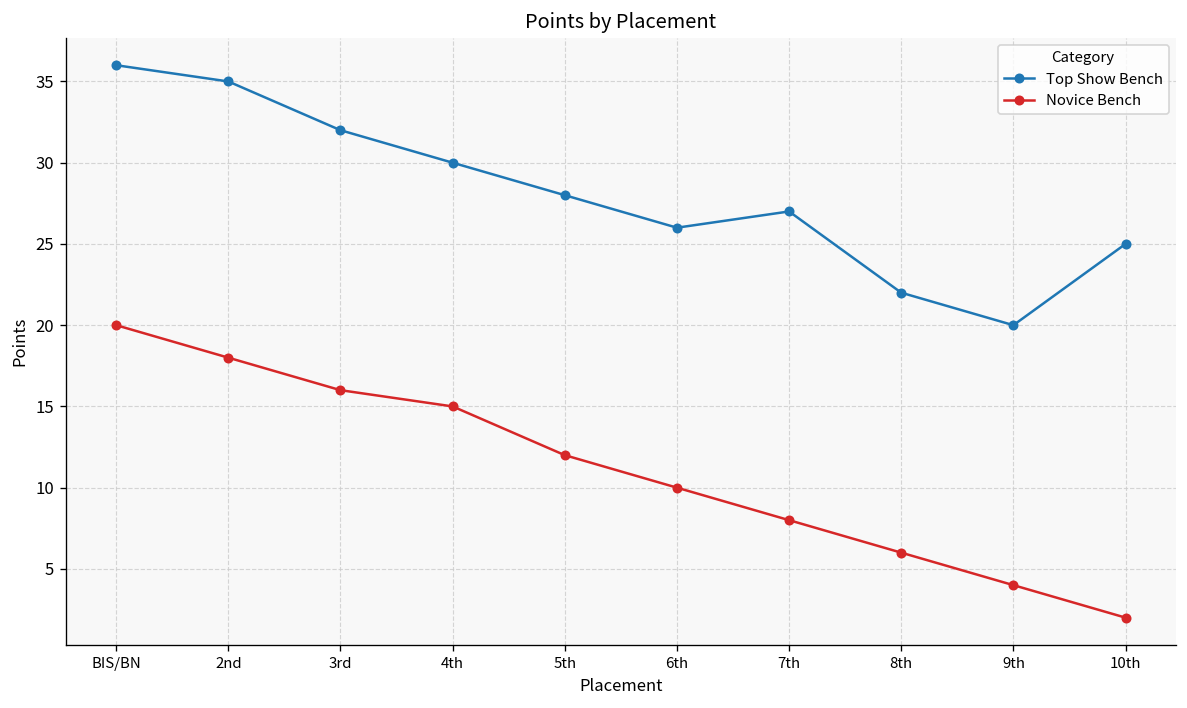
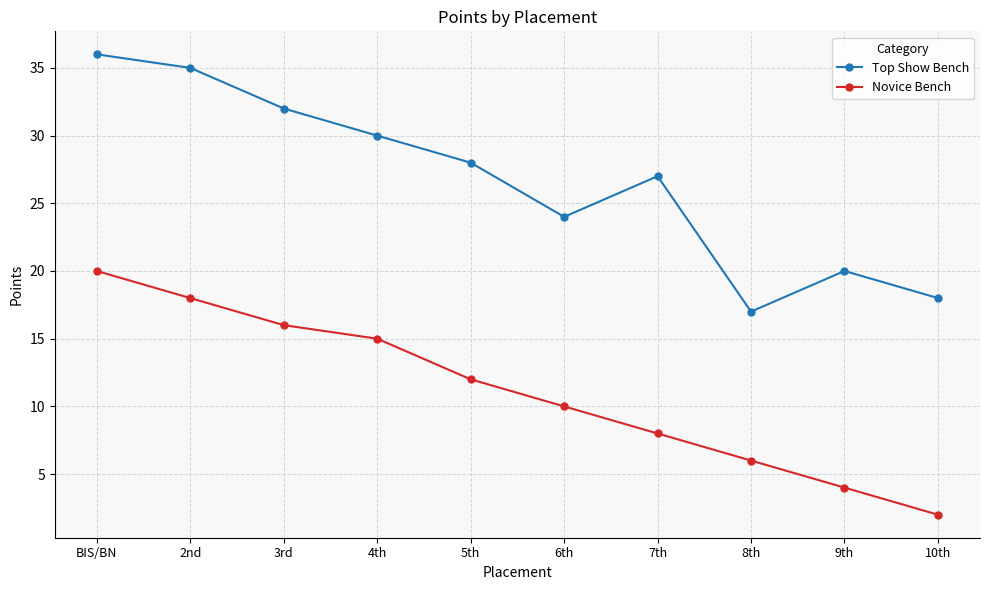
Top Show Bench, 6th: 26 -> 24
Top Show Bench, 8th: 22 -> 17
Top Show Bench, 10th: 25 -> 18
